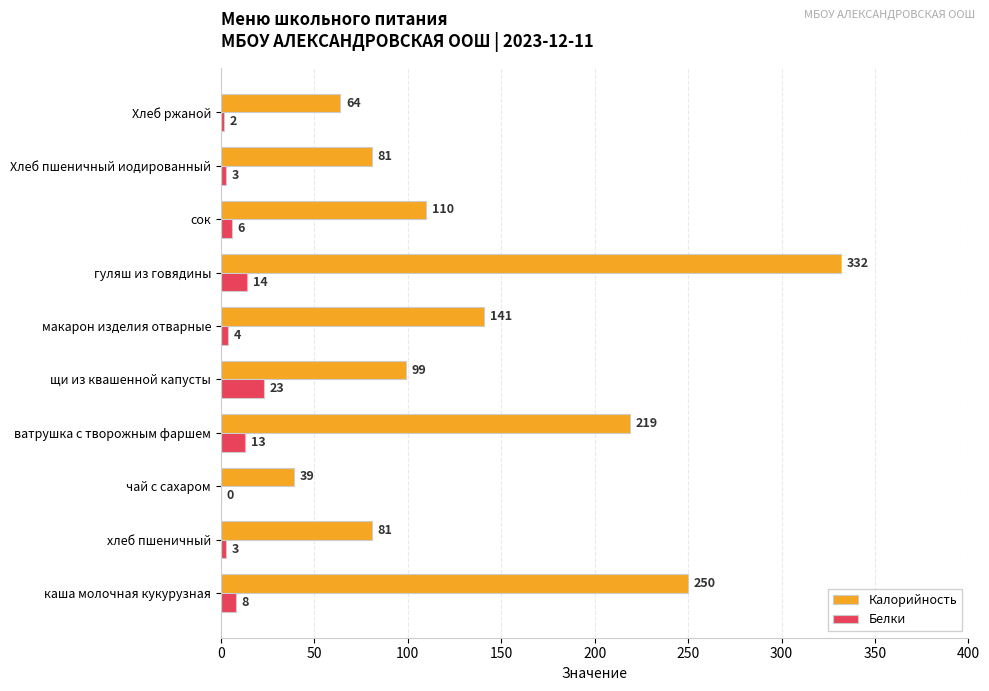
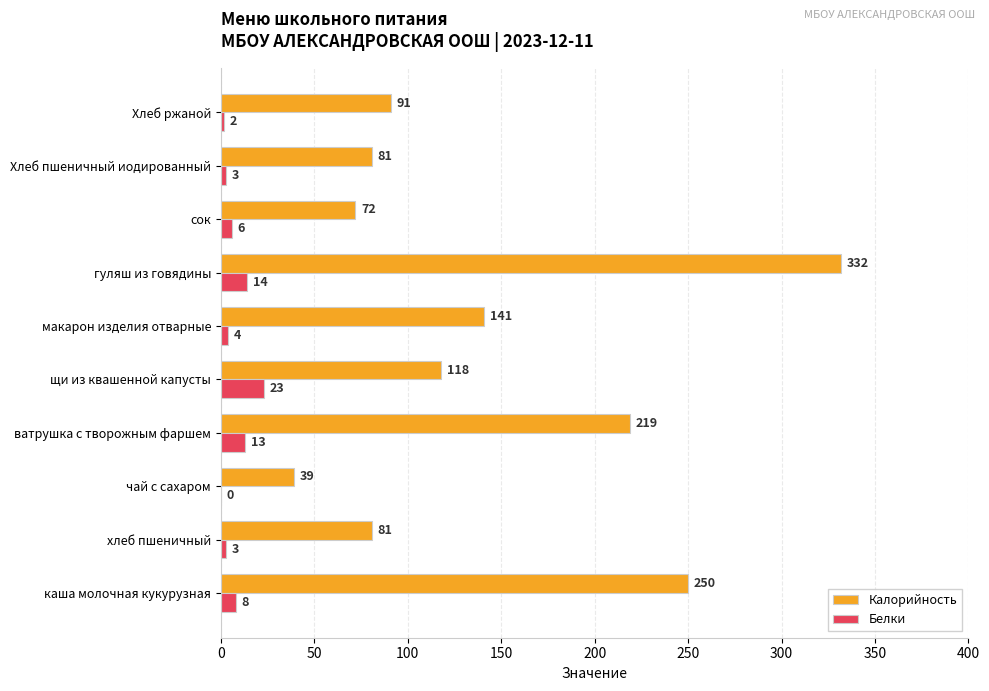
Калорийность, Хлеб ржаной: 64 -> 91
Калорийность, сок: 110 -> 72
Калорийность, щи из квашенной капусты: 99 -> 118
